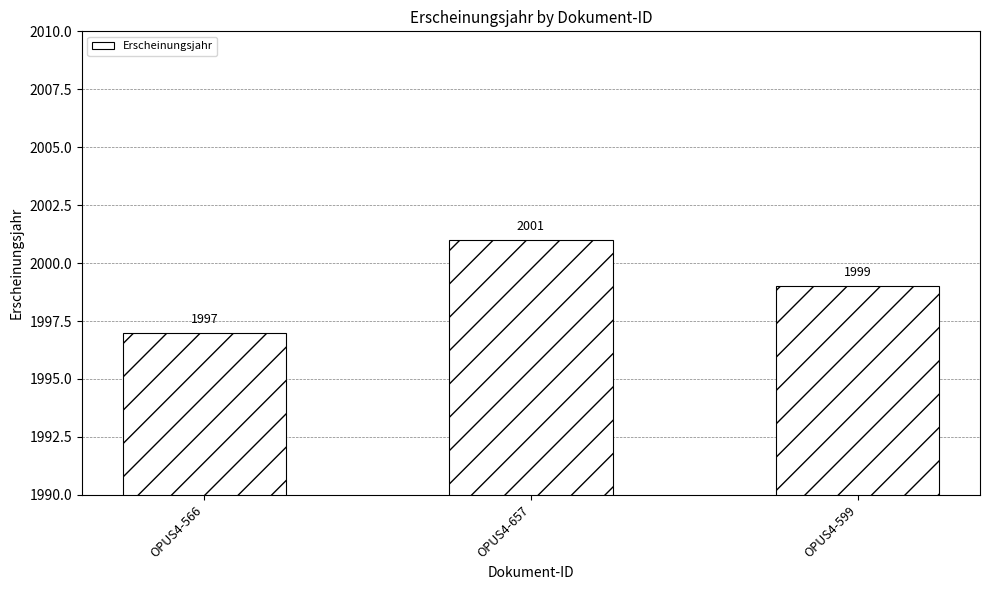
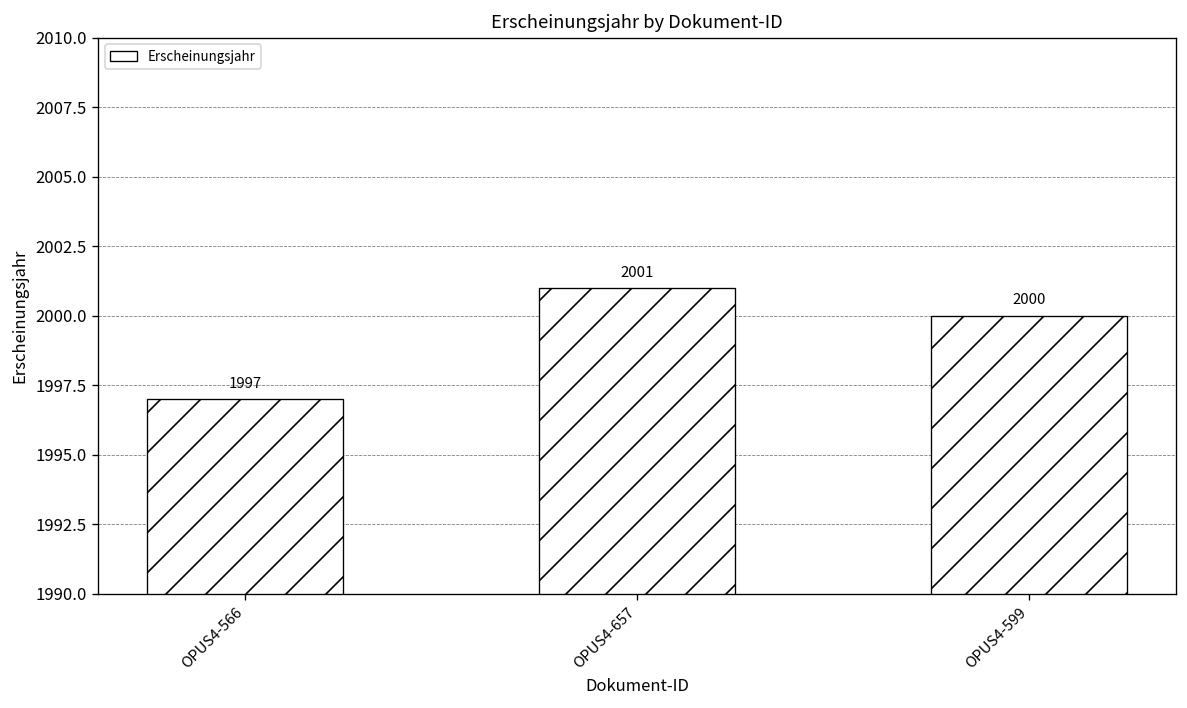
OPUS4-599: 1999 -> 2000
